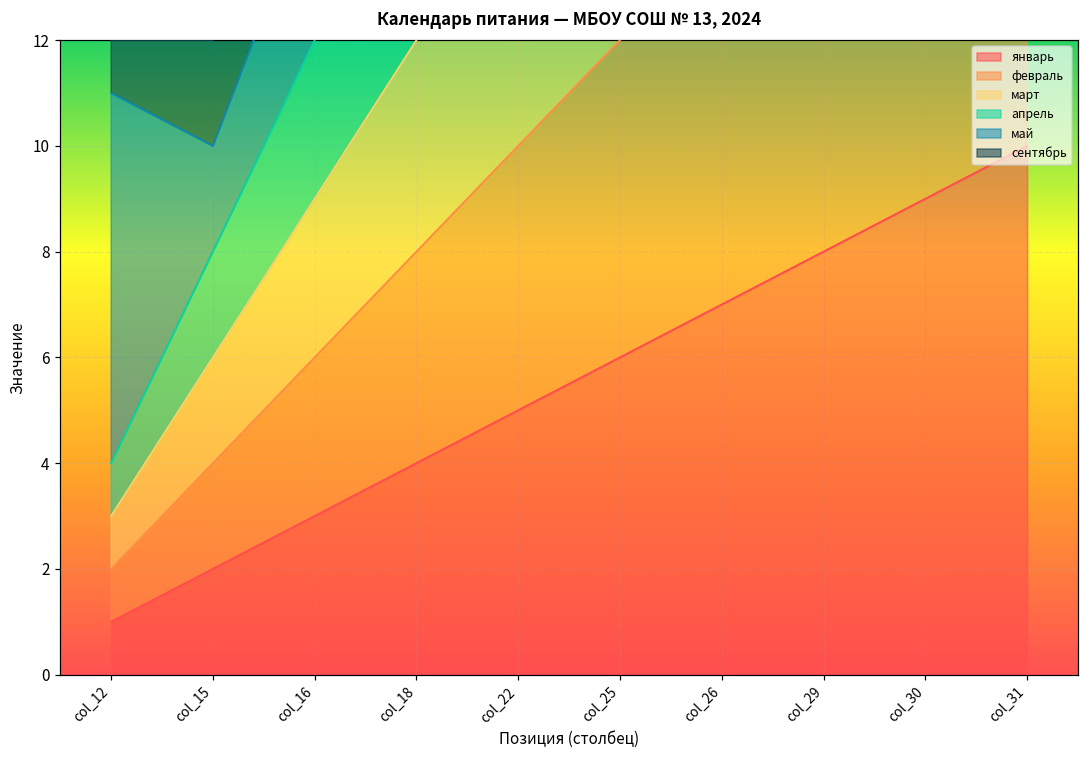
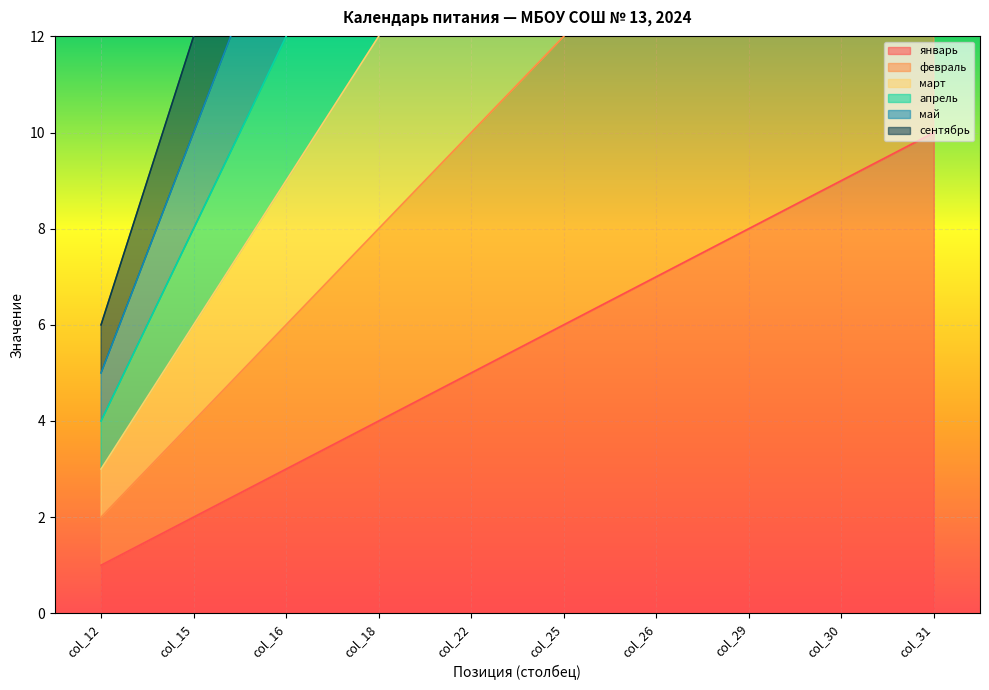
май, col_12: 7 -> 1
